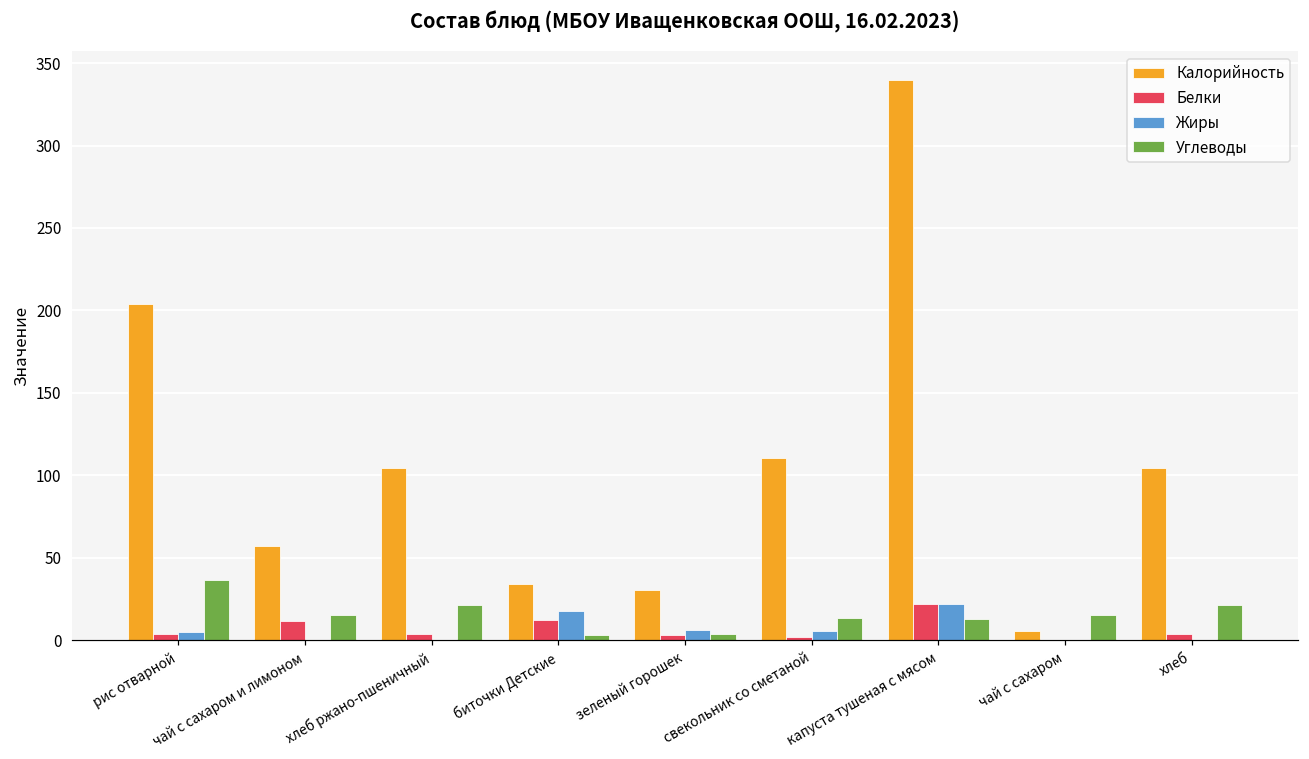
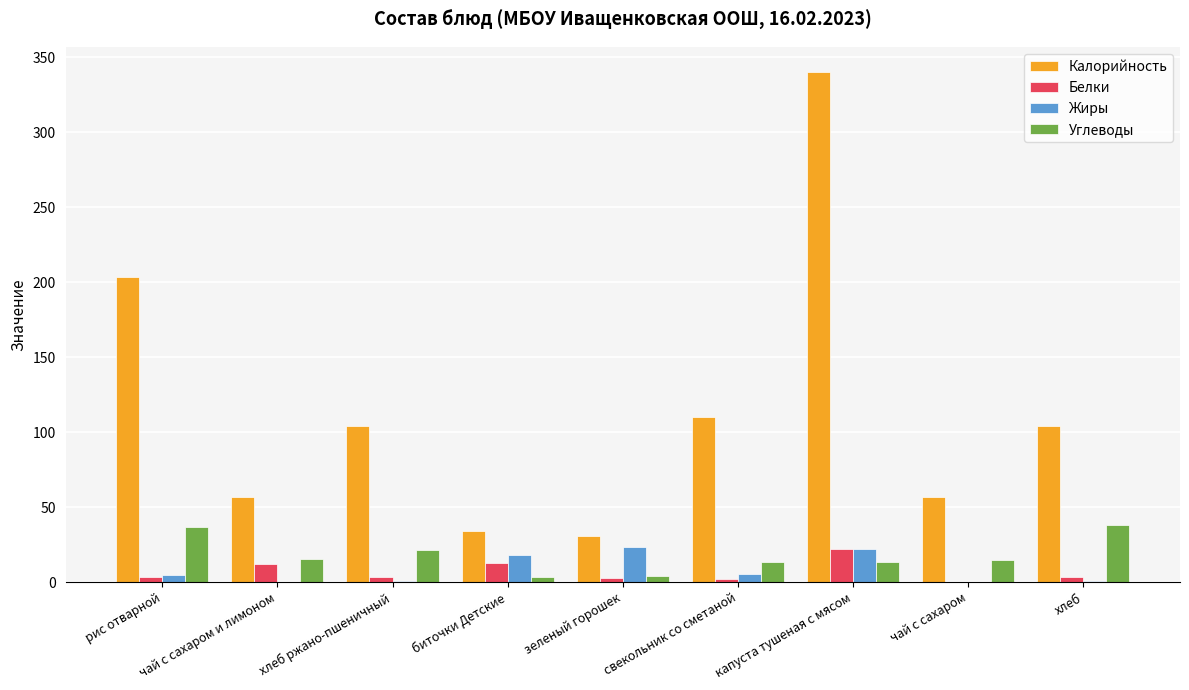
Жиры, зеленый горошек: 6 -> 23
Калорийность, чай с сахаром: 5 -> 57
Углеводы, хлеб: 22 -> 38
